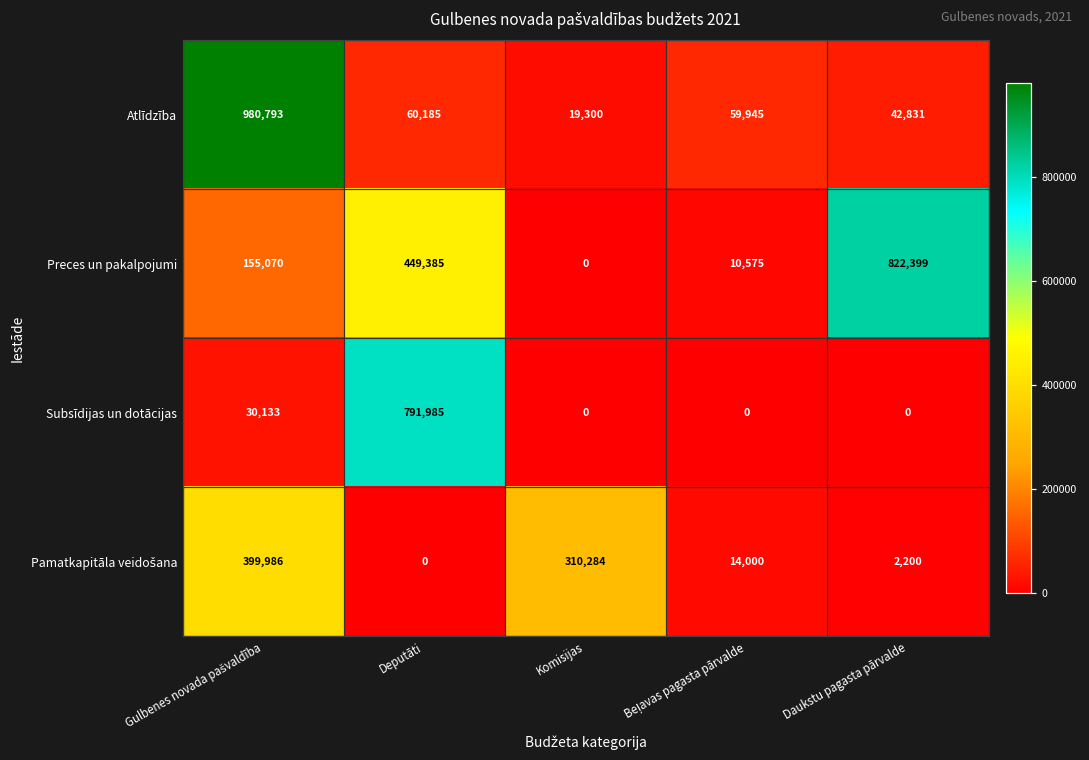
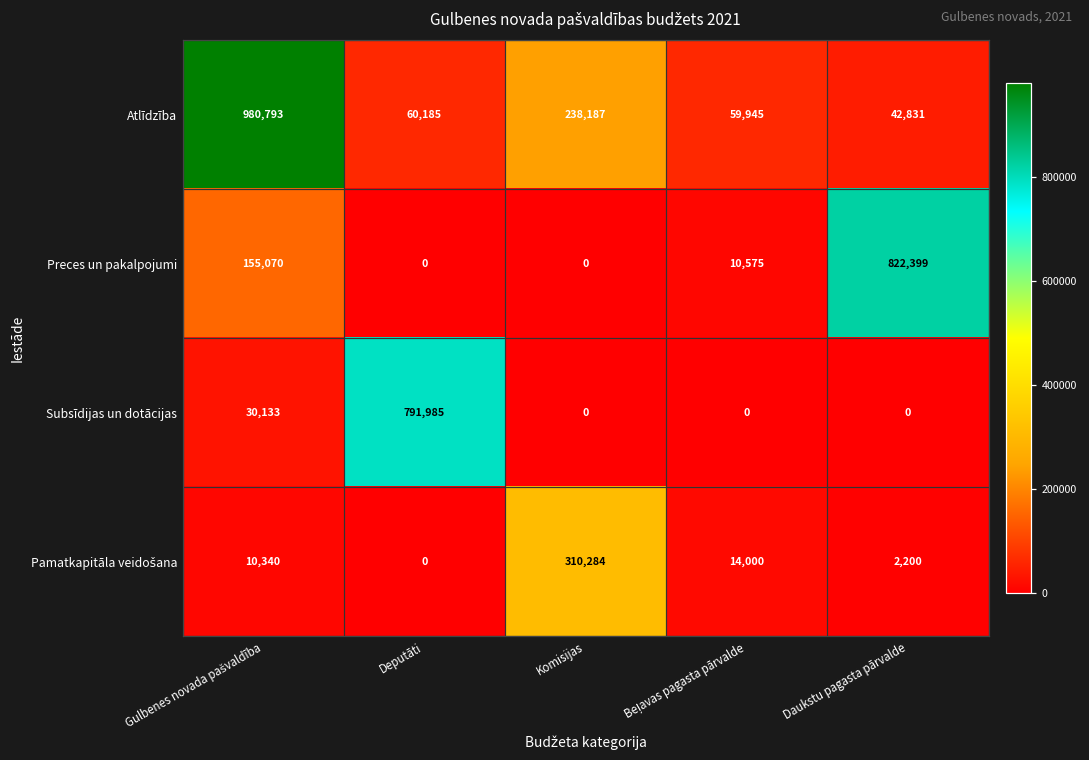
Atlīdzība, Komisijas: 19,300 -> 238,187
Preces un pakalpojumi, Deputāti: 449,385 -> 0
Pamatkapitāla veidošana, Gulbenes novada pašvaldība: 399,986 -> 10,340
